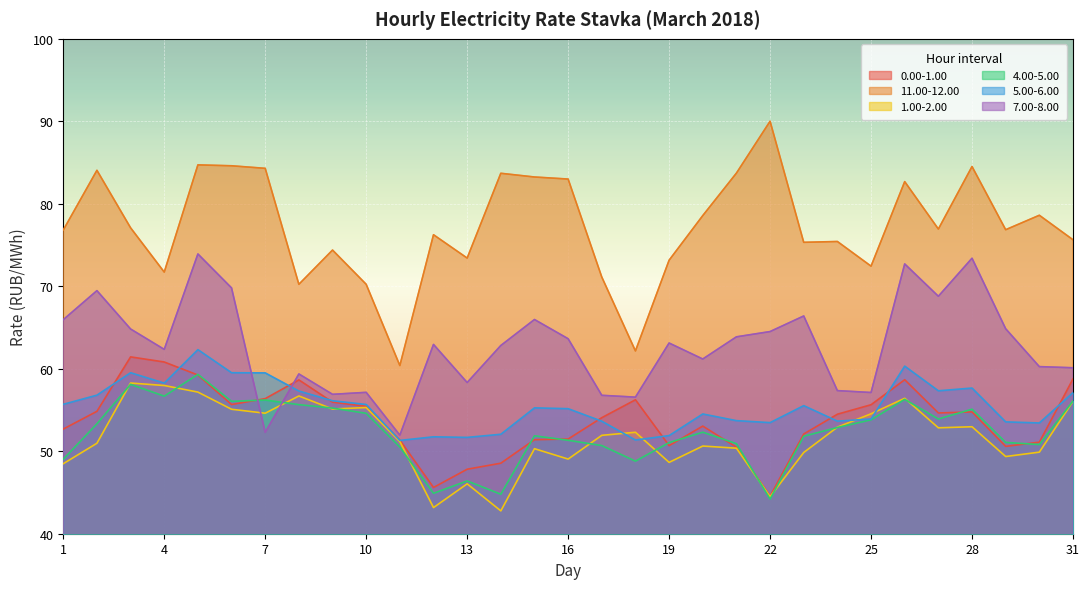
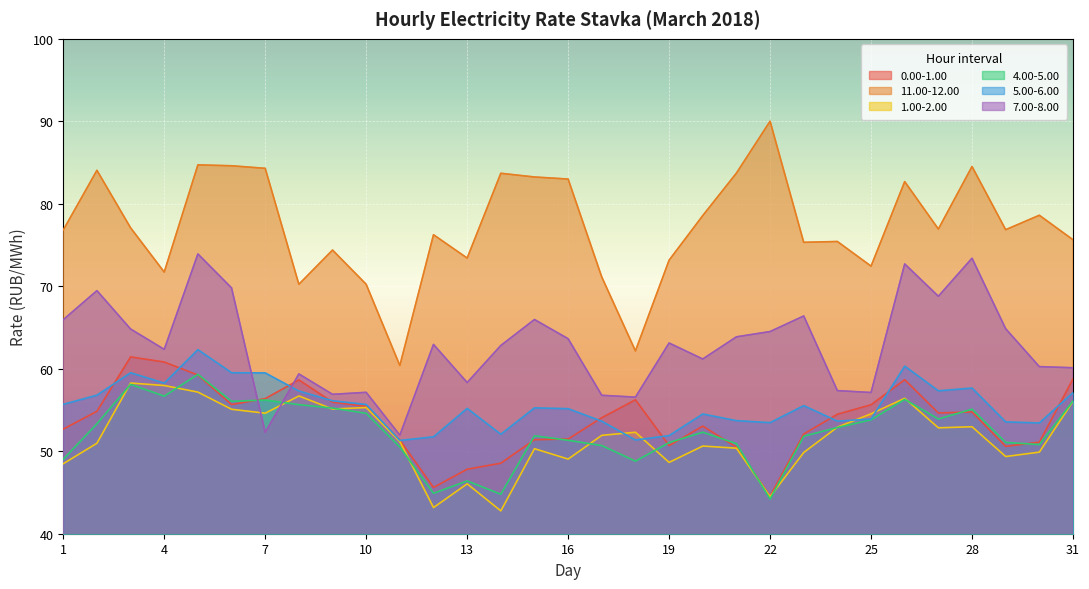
5.00-6.00, 13: 52 -> 55
